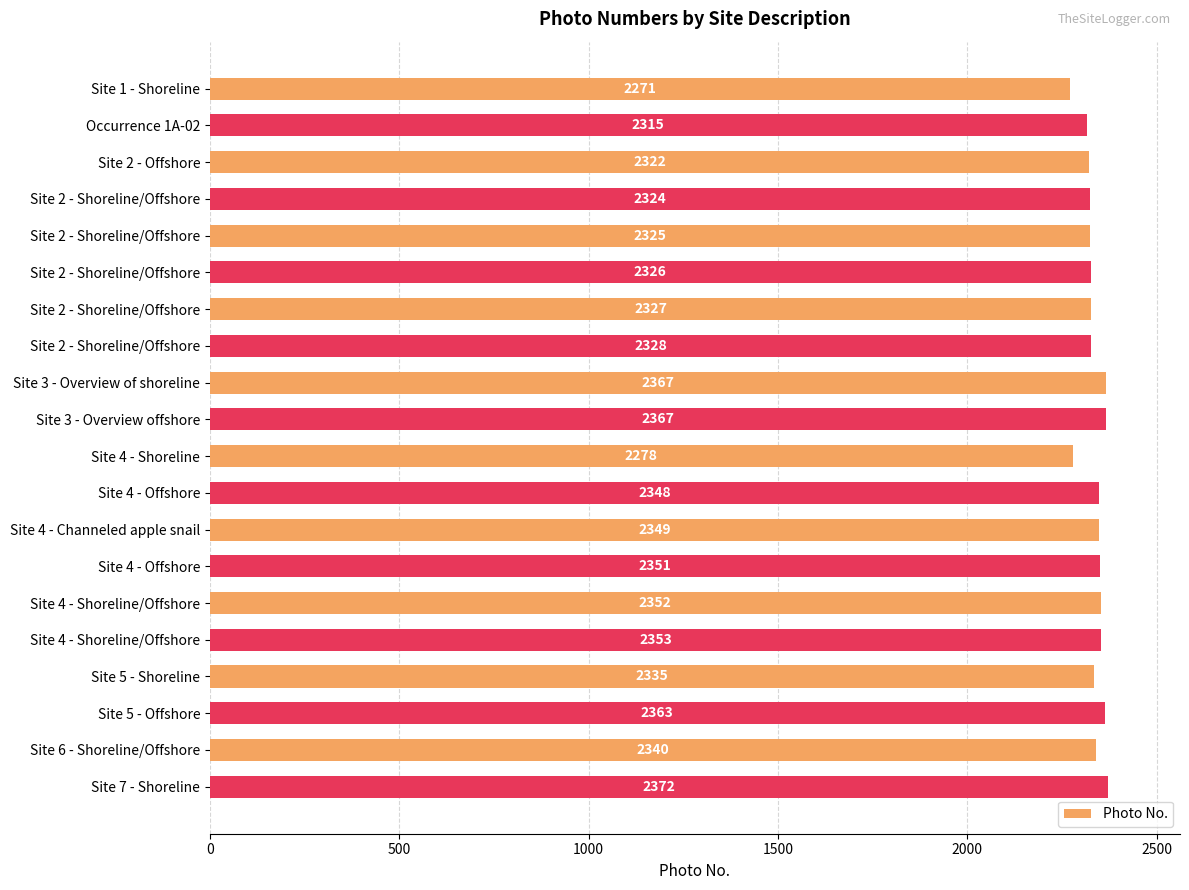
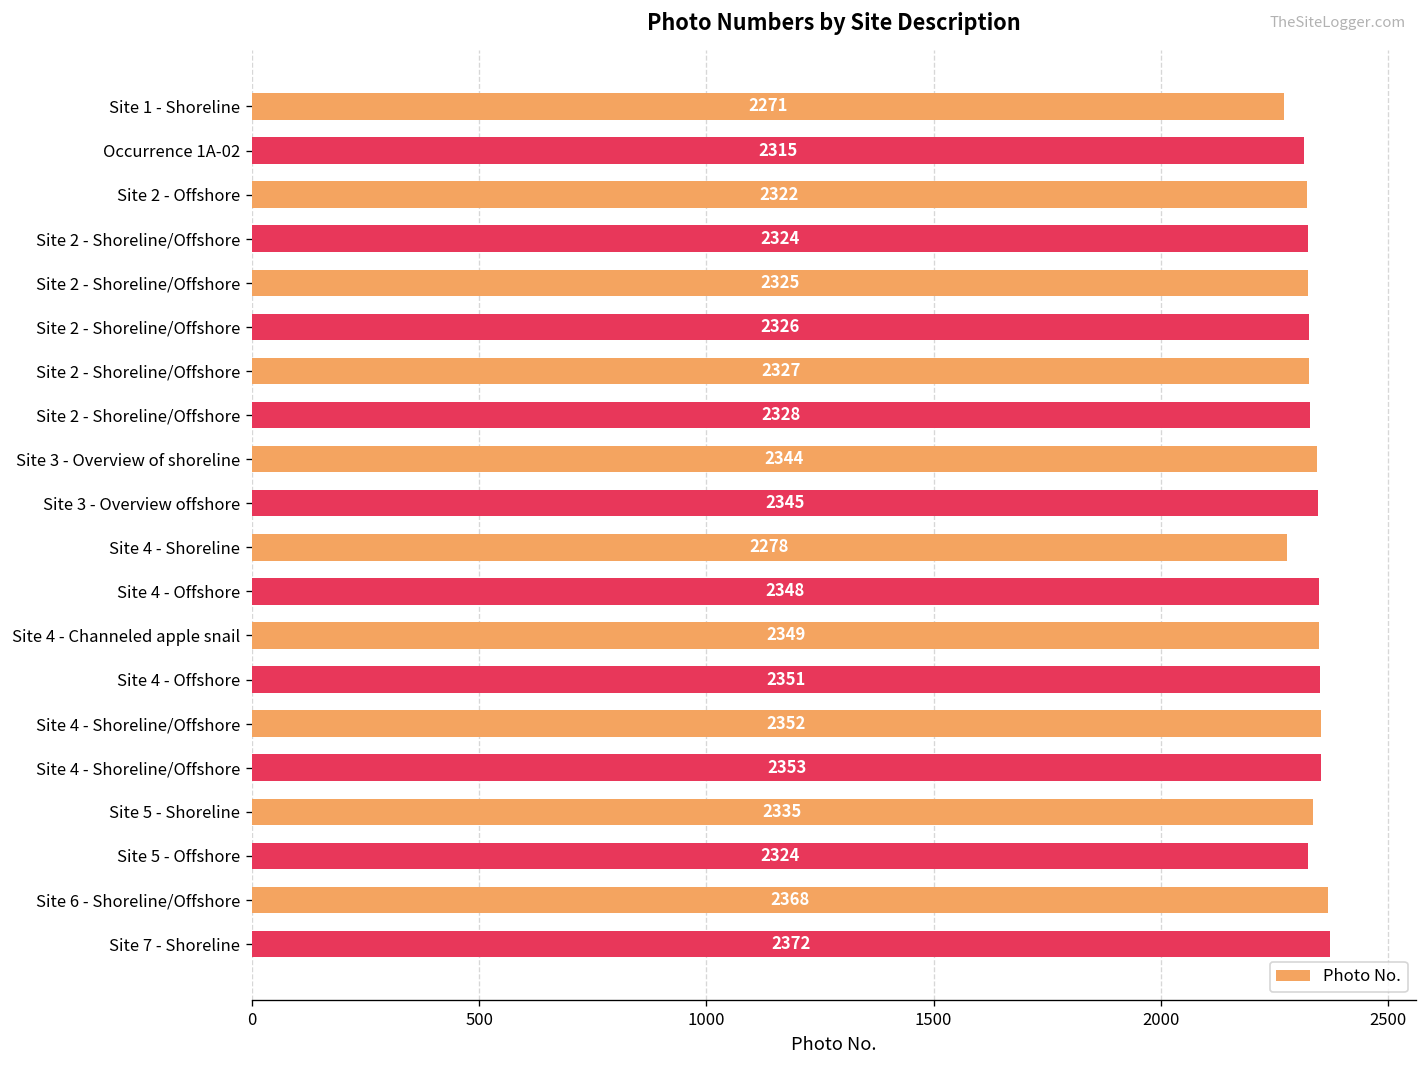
Site 3 - Overview of shoreline: 2367 -> 2344
Site 3 - Overview offshore: 2367 -> 2345
Site 5 - Offshore: 2363 -> 2324
Site 6 - Shoreline/Offshore: 2340 -> 2368
